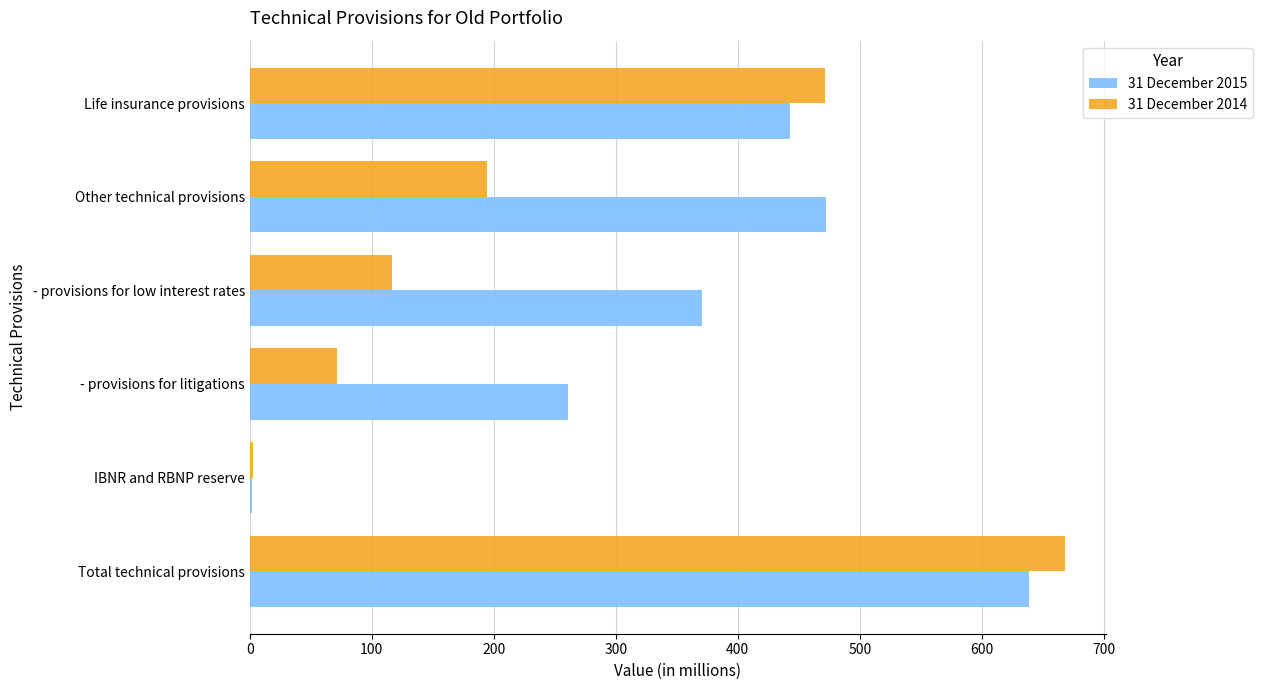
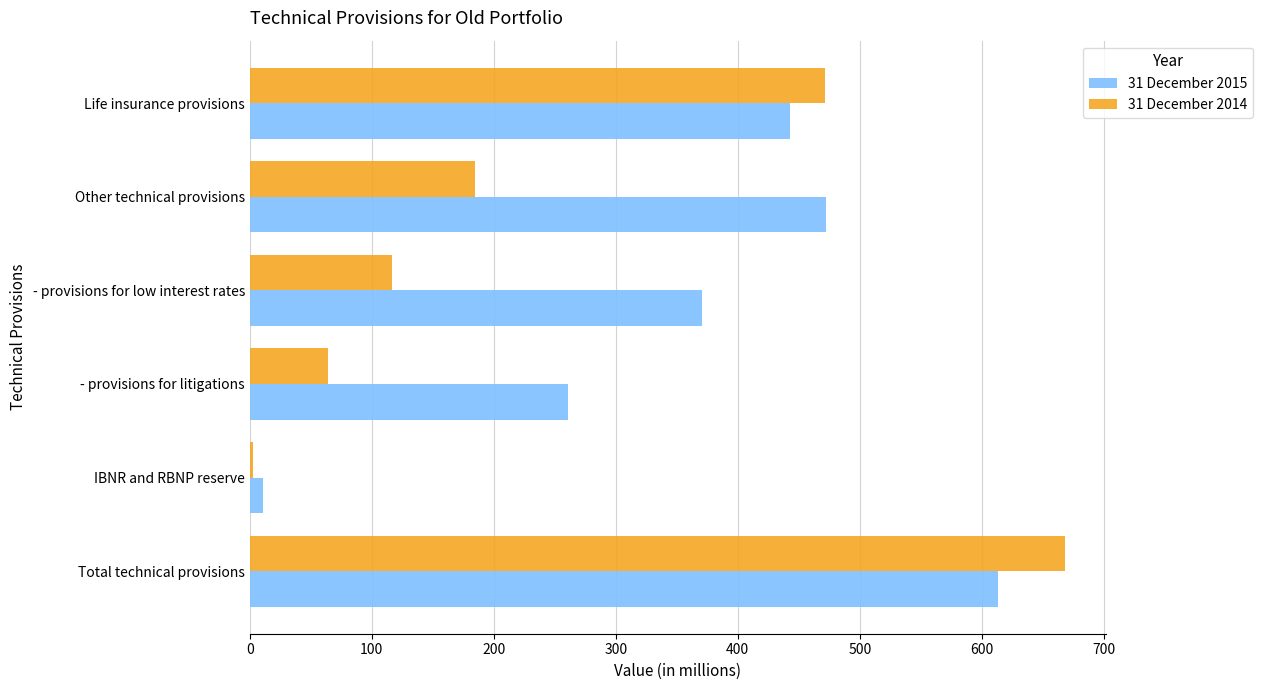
31 December 2014, Other technical provisions: 195 -> 185
31 December 2014, - provisions for litigations: 71 -> 64
31 December 2015, IBNR and RBNP reserve: 2 -> 11
31 December 2015, Total technical provisions: 639 -> 613
